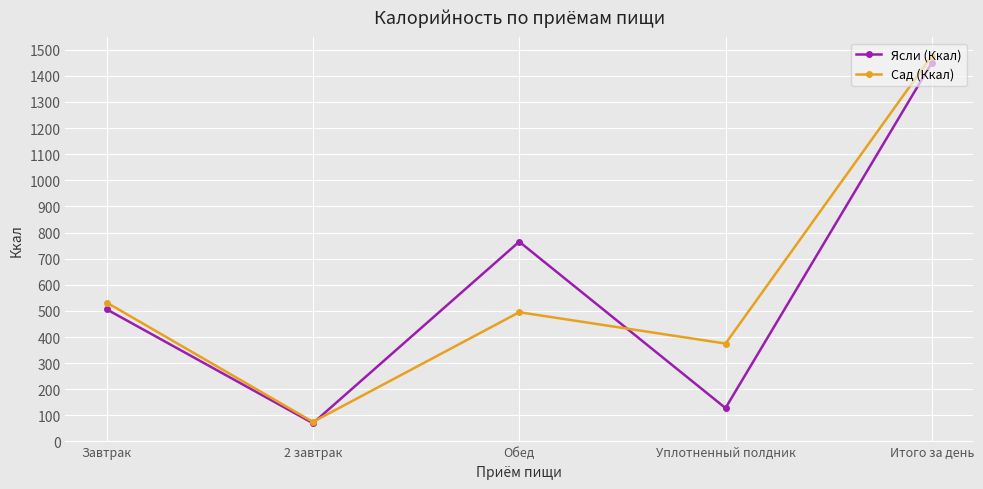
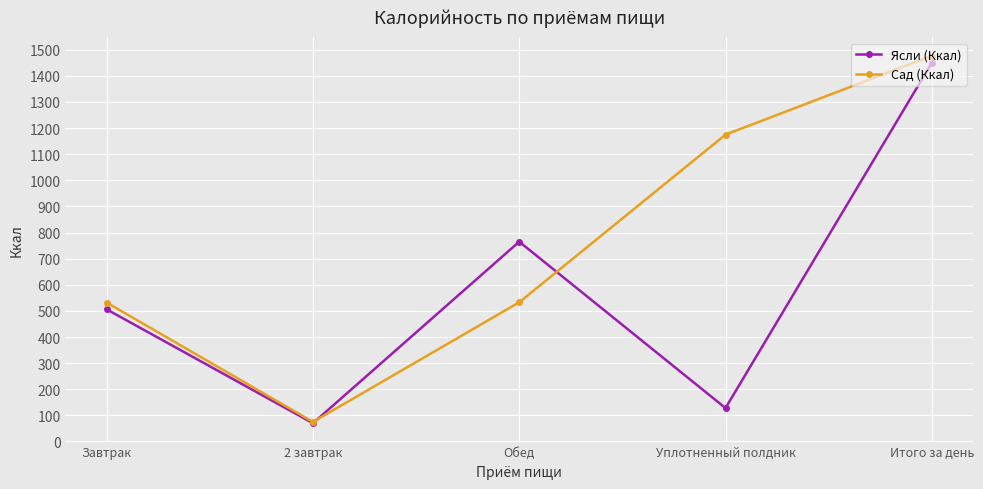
Сад (Ккал), Обед: 500 -> 530
Сад (Ккал), Уплотненный полдник: 380 -> 1180
